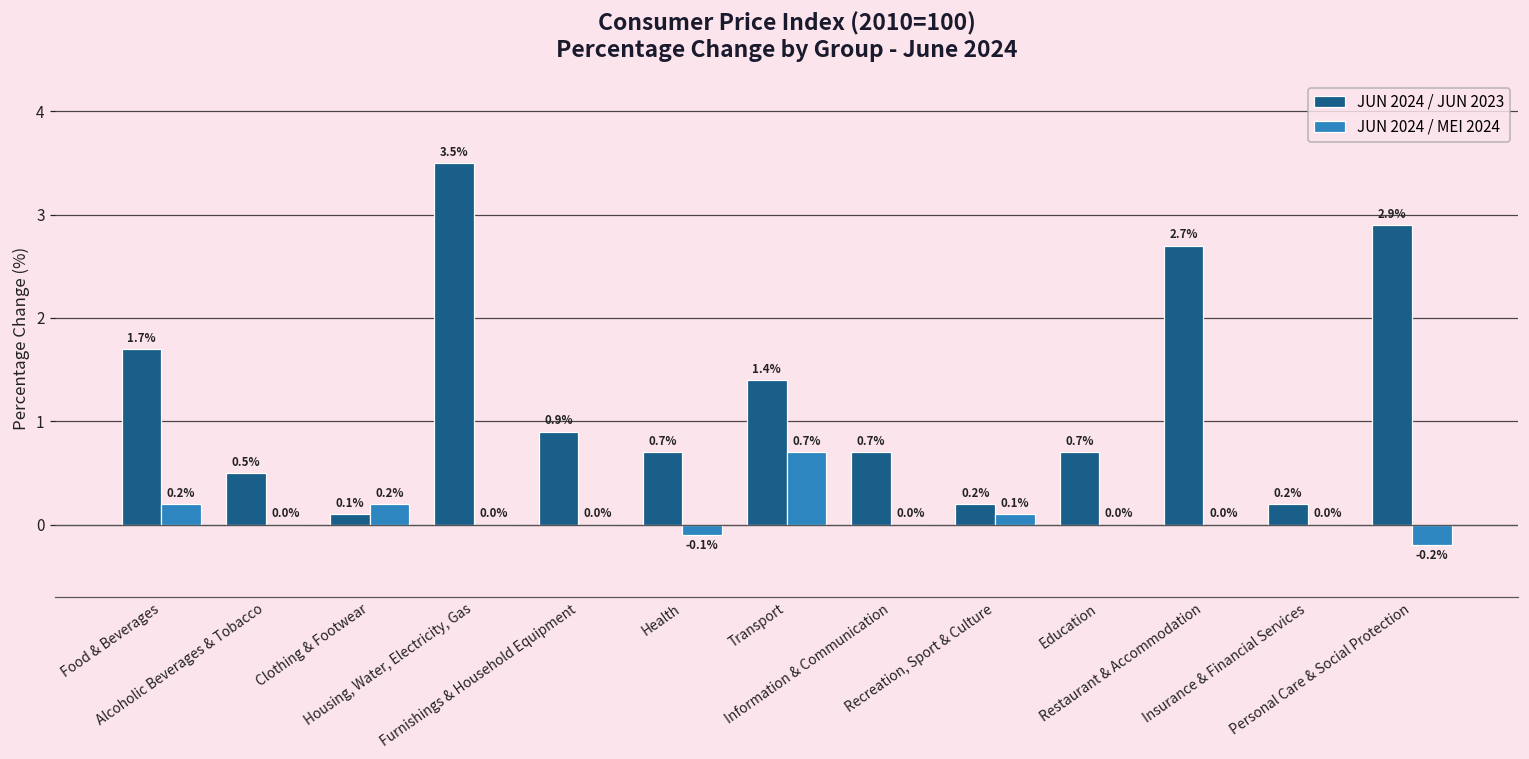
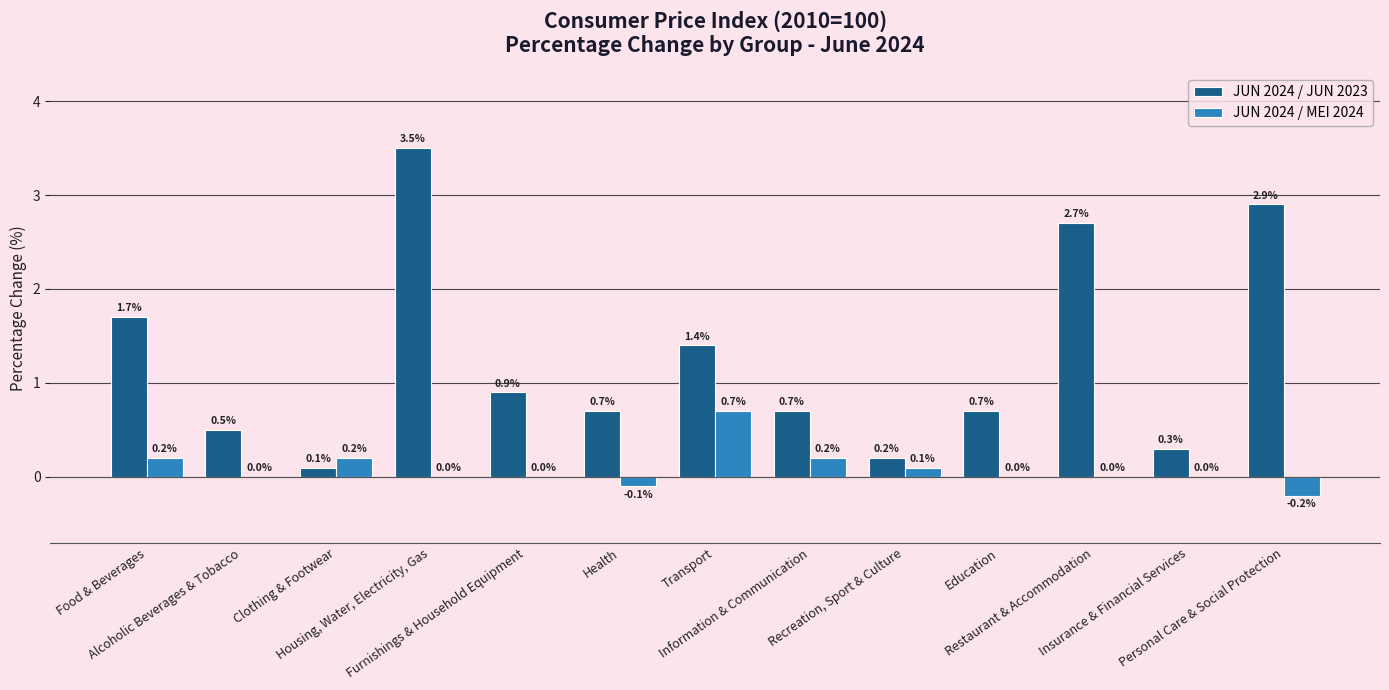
JUN 2024 / MEI 2024, Information & Communication: 0.0% -> 0.2%
JUN 2024 / JUN 2023, Insurance & Financial Services: 0.2% -> 0.3%
